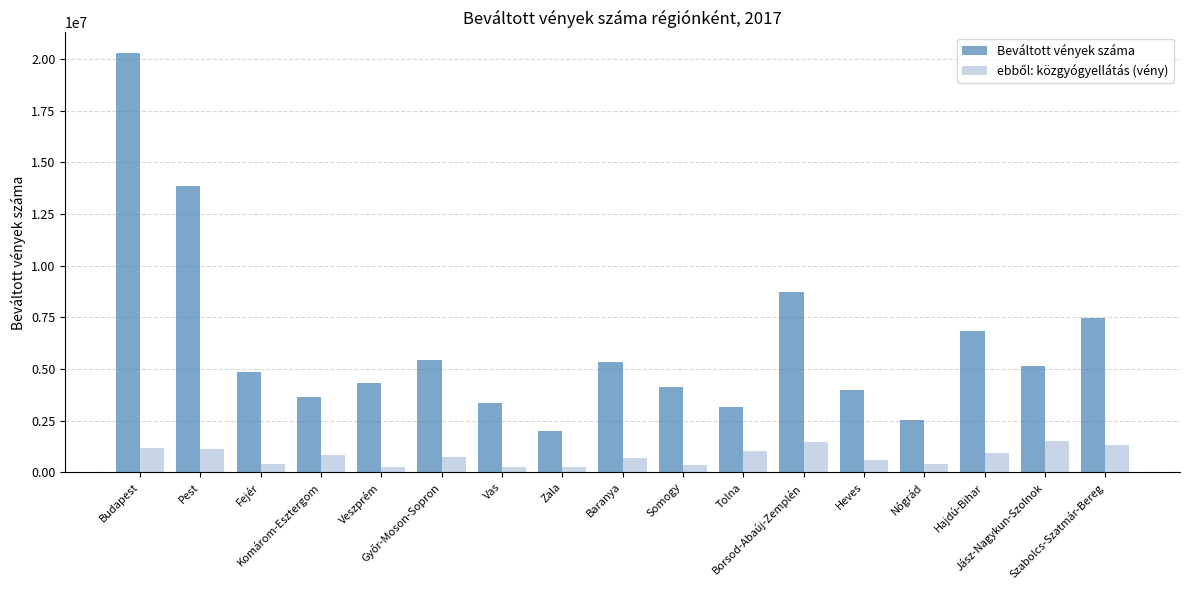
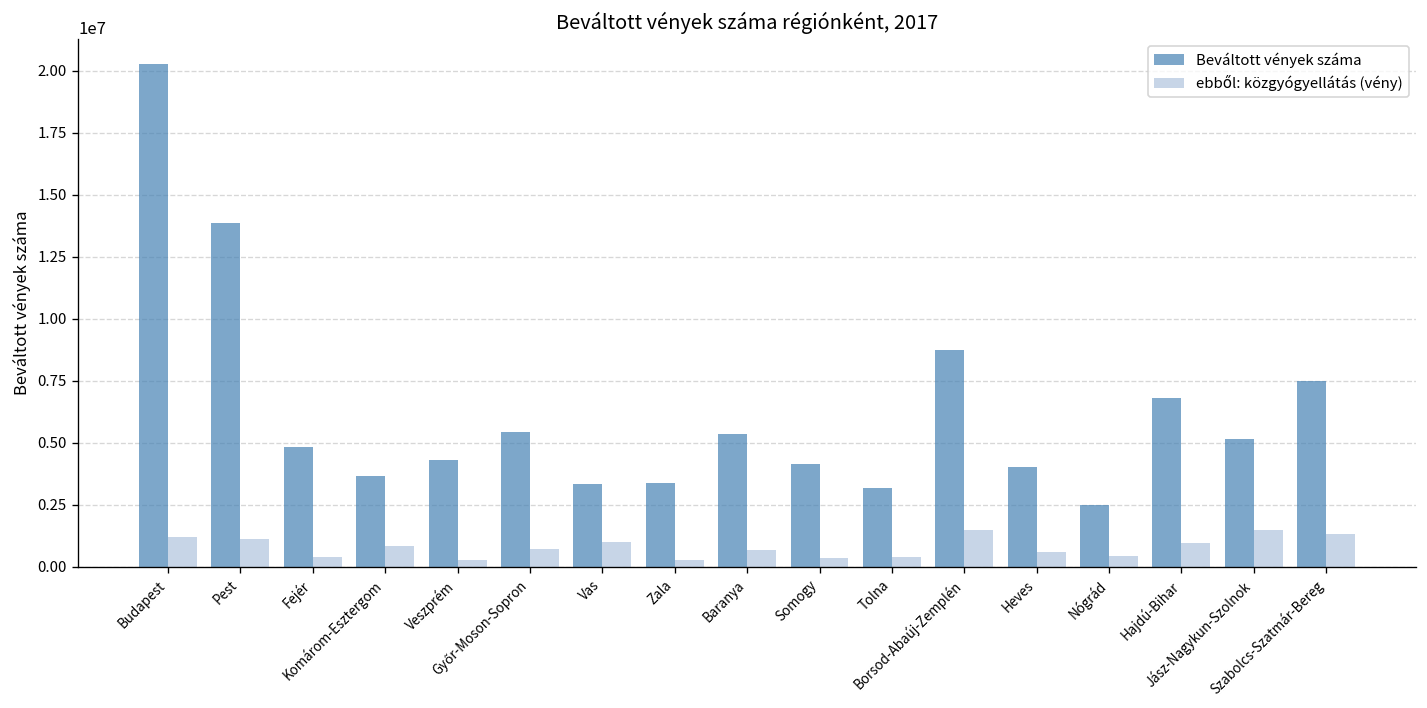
ebből: közgyógyellátás (vény), Vas: 200000 -> 1000000
Beváltott vények száma, Zala: 2000000 -> 3400000
ebből: közgyógyellátás (vény), Tolna: 1000000 -> 400000
